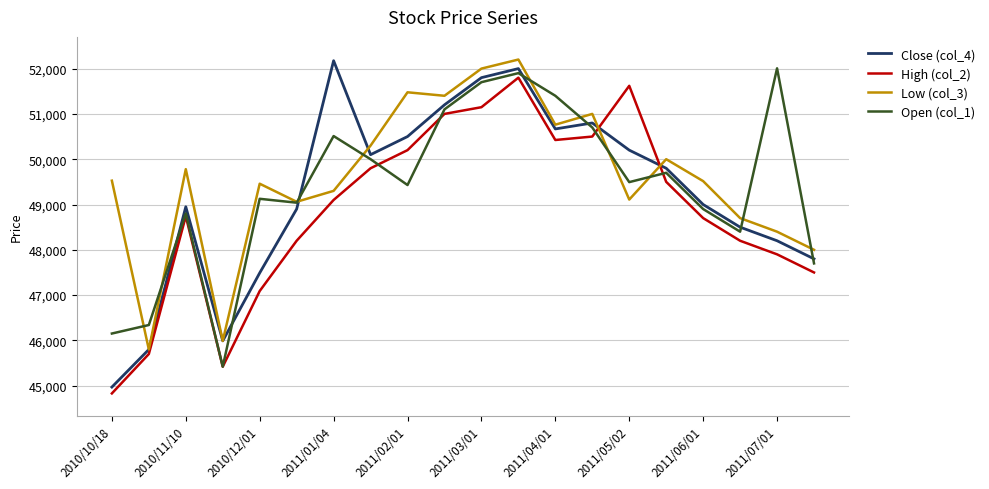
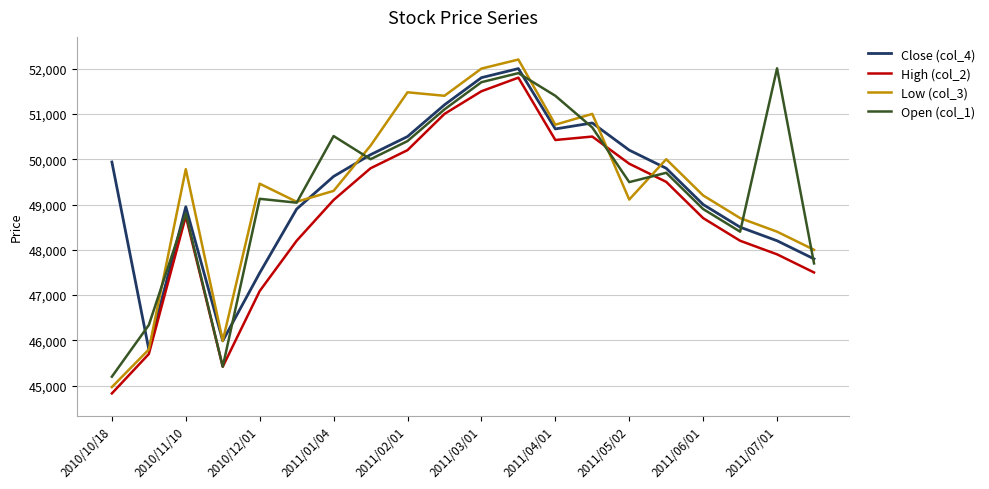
Close (col_4), 2010/10/18: 45,000 -> 49,900
Low (col_3), 2010/10/18: 49,500 -> 45,000
Open (col_1), 2010/10/18: 46,200 -> 45,200
Close (col_4), 2011/01/04: 52,200 -> 49,600
Open (col_1), 2011/02/01: 49,400 -> 50,400
High (col_2), 2011/03/01: 51,100 -> 51,500
High (col_2), 2011/05/02: 51,600 -> 49,900
Low (col_3), 2011/06/01: 49,500 -> 49,200
